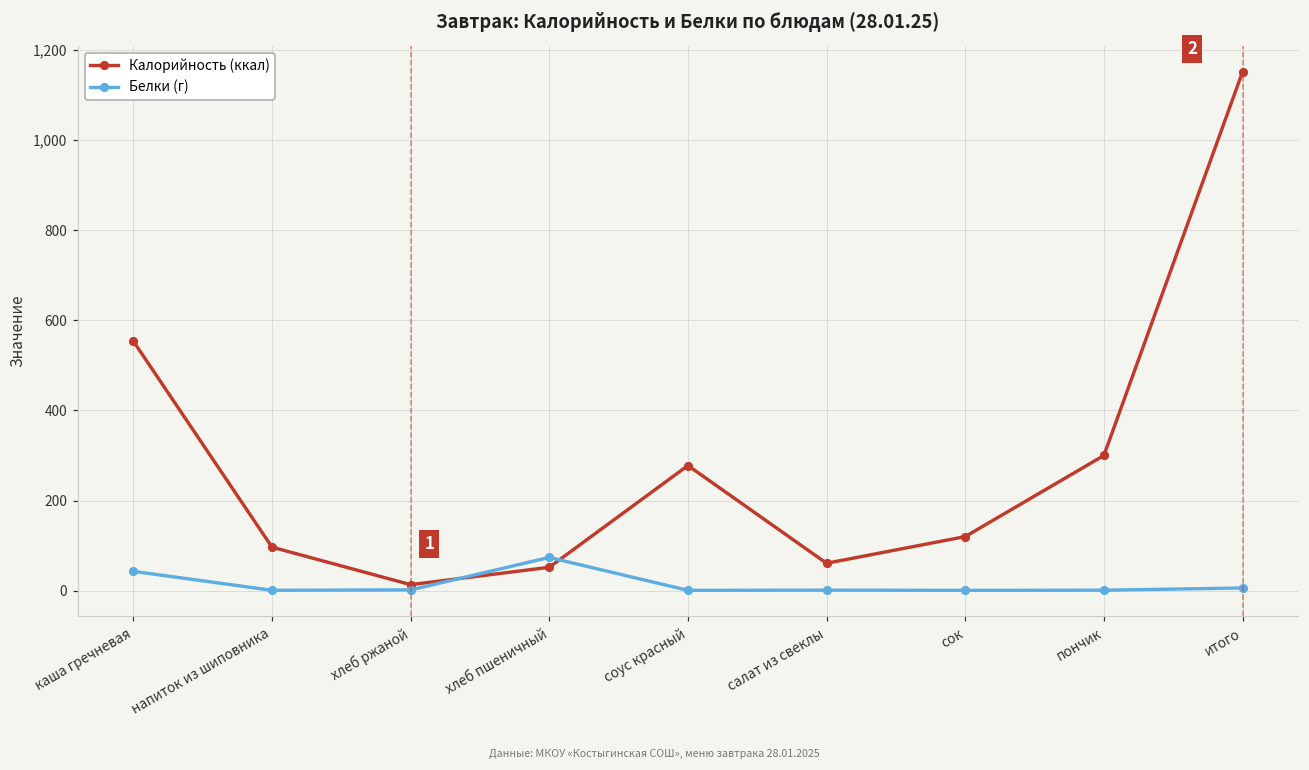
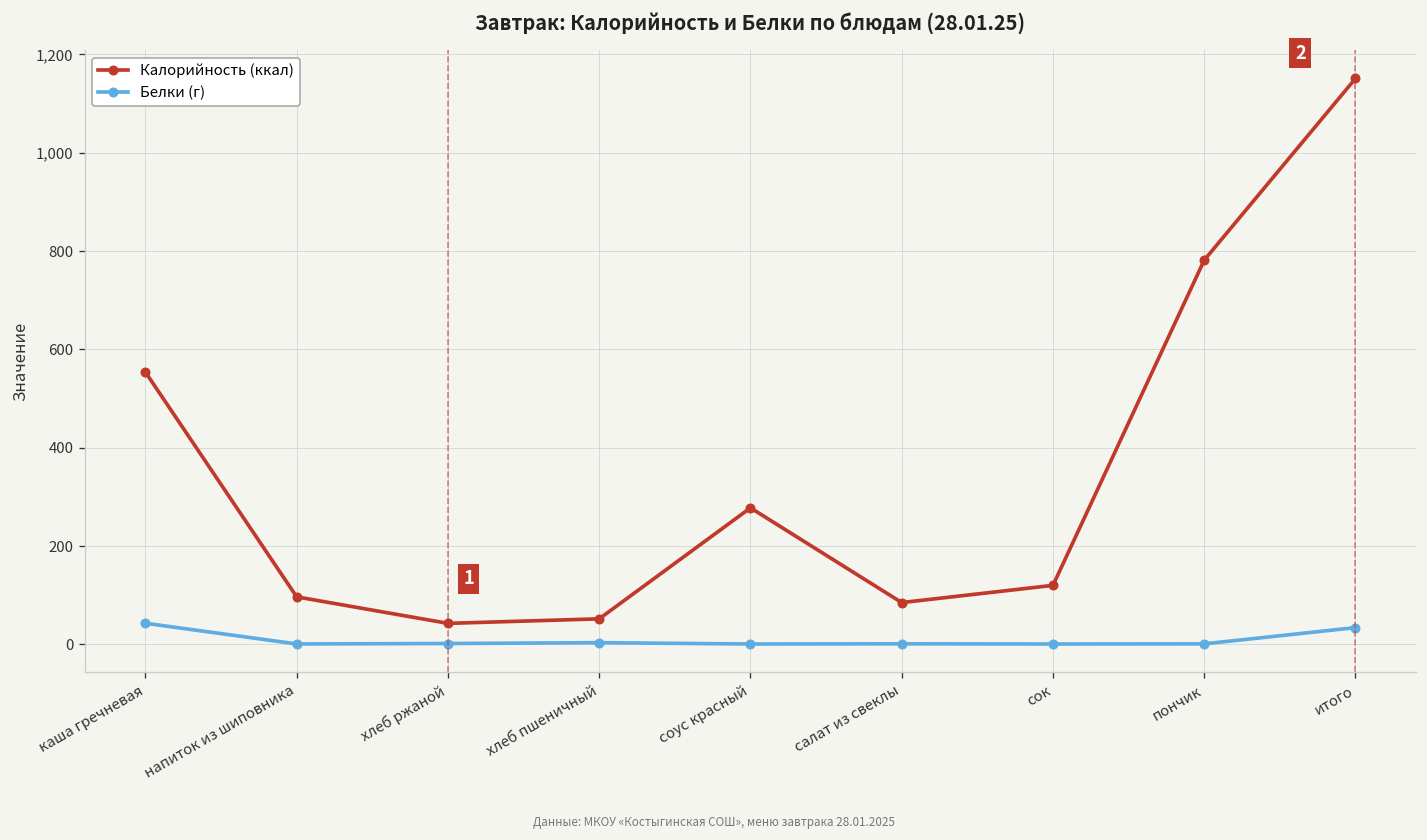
Калорийность (ккал), хлеб ржаной: 10 -> 40
Белки (г), хлеб пшеничный: 70 -> 0
Калорийность (ккал), салат из свеклы: 60 -> 90
Калорийность (ккал), пончик: 300 -> 780
Белки (г), итого: 10 -> 30
